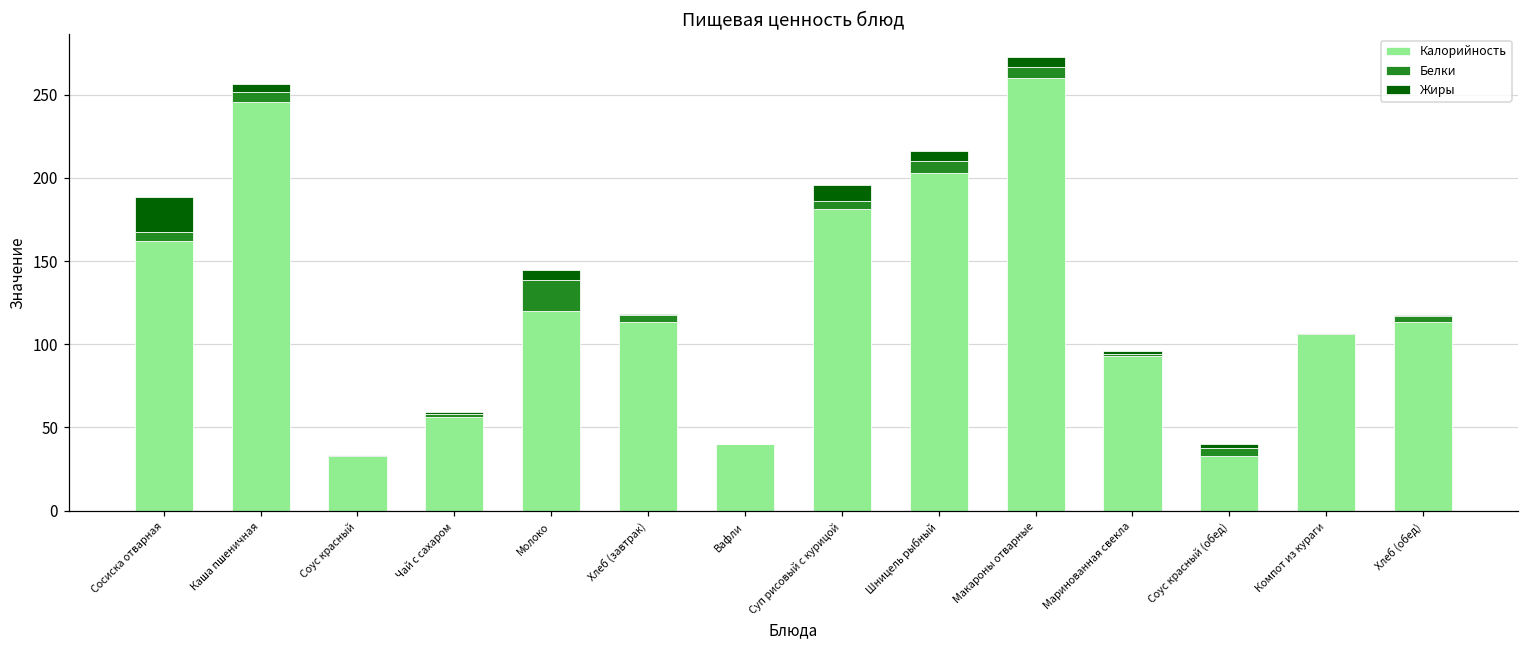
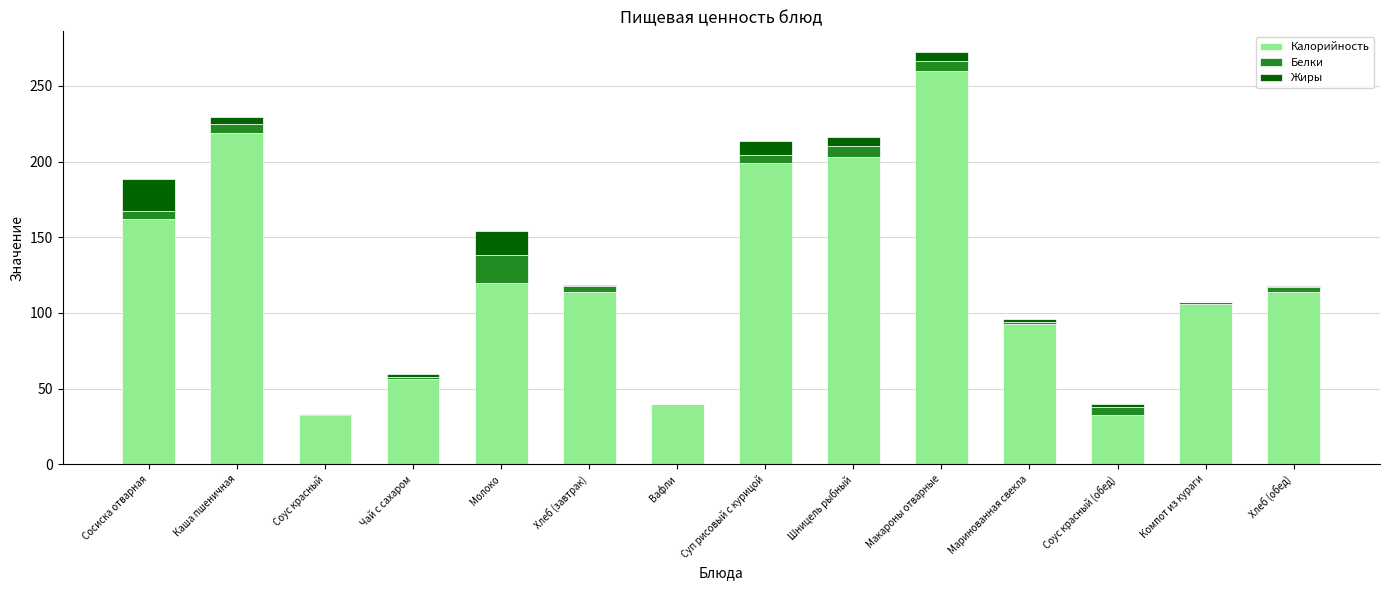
Калорийность, Каша пшеничная: 245 -> 219
Жиры, Молоко: 6 -> 16
Калорийность, Суп рисовый с курицой: 181 -> 199
